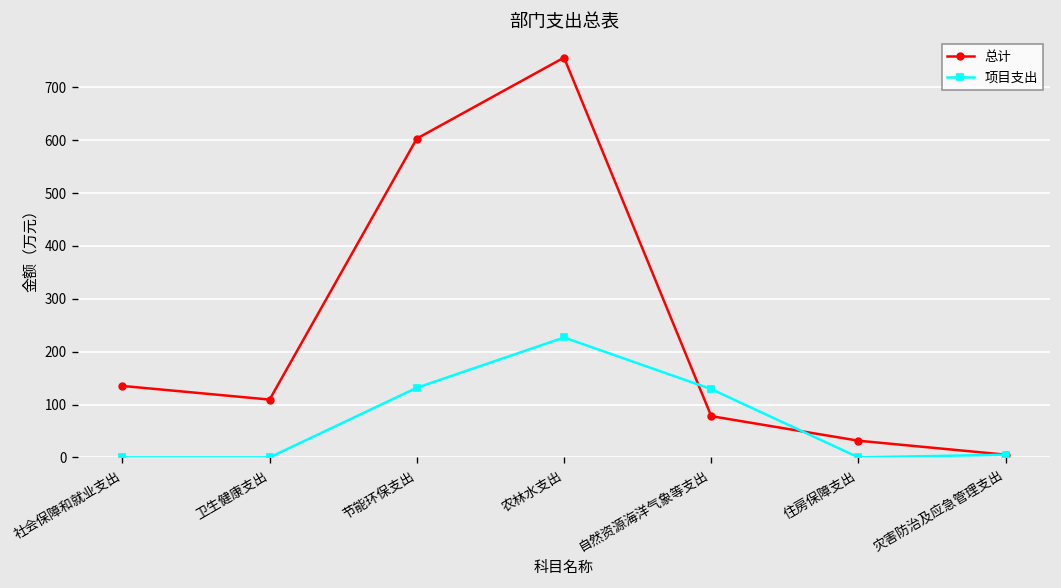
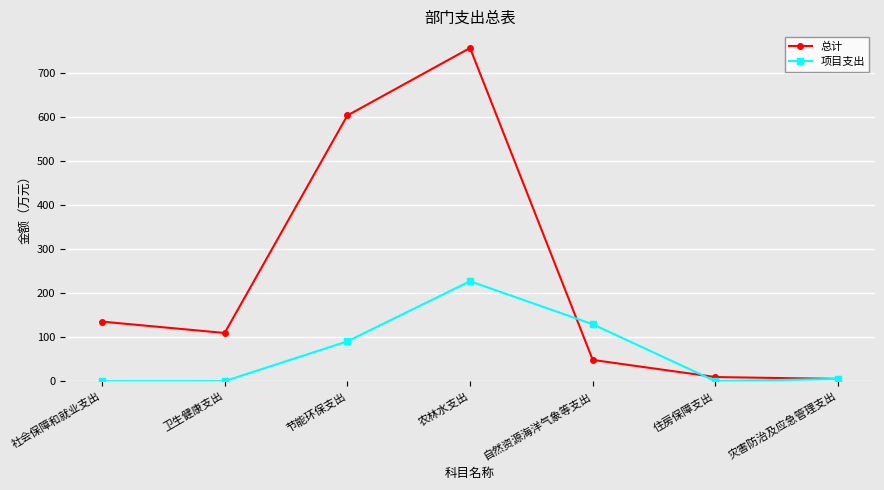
项目支出, 节能环保支出: 130 -> 90
总计, 自然资源海洋气象等支出: 80 -> 50
总计, 住房保障支出: 30 -> 10
